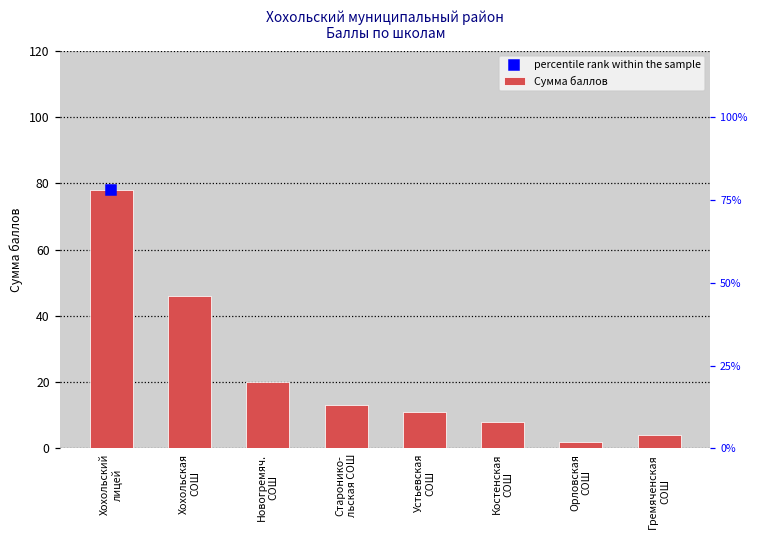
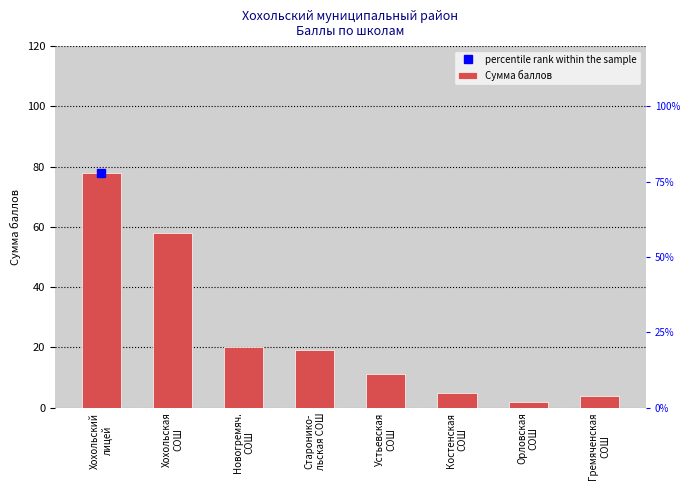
Сумма баллов, Хохольская СОШ: 46 -> 58
Сумма баллов, Старонико- льская СОШ: 13 -> 19
Сумма баллов, Костенская СОШ: 8 -> 5
